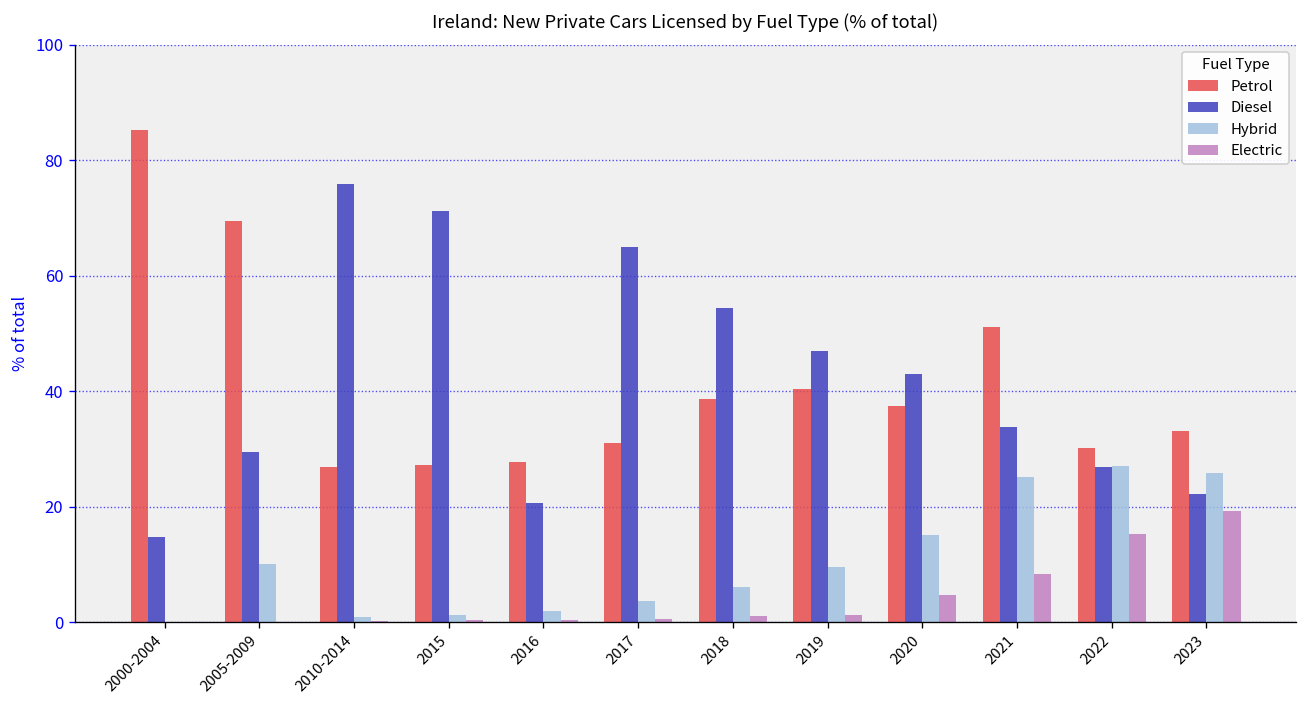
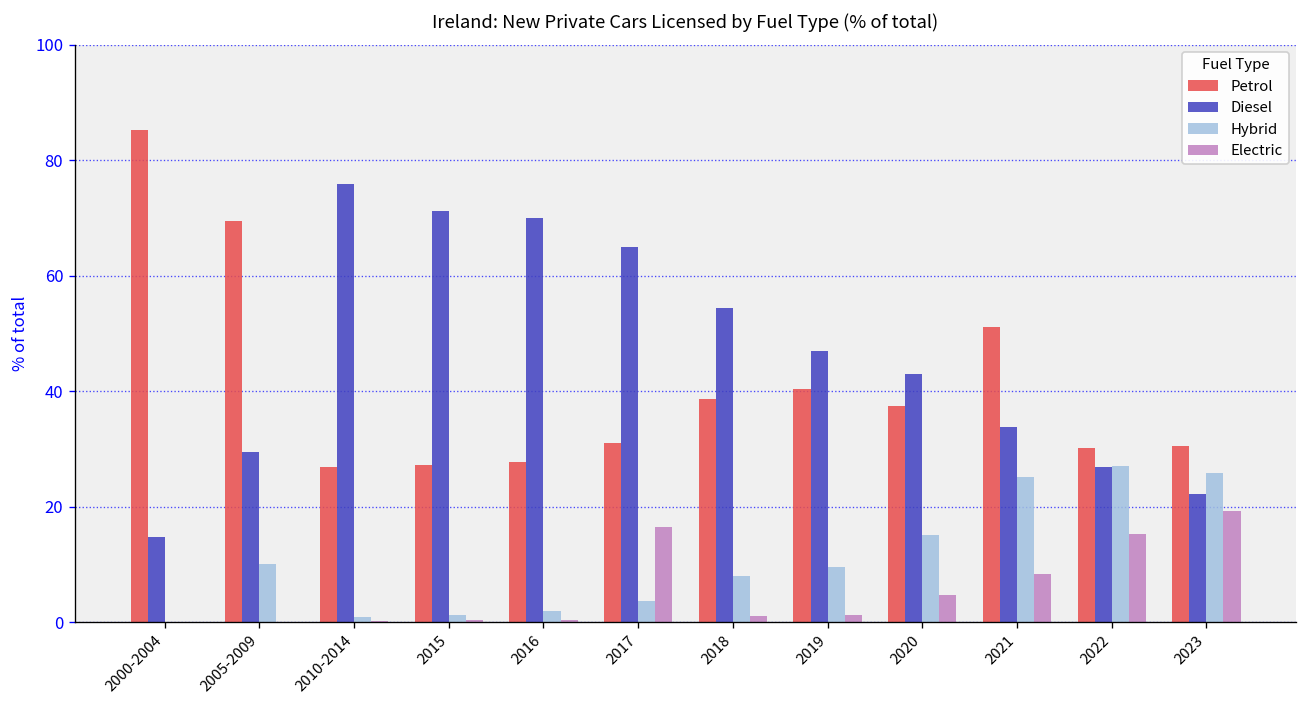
Diesel, 2016: 21 -> 70
Electric, 2017: 1 -> 17
Hybrid, 2018: 6 -> 8
Petrol, 2023: 33 -> 31
